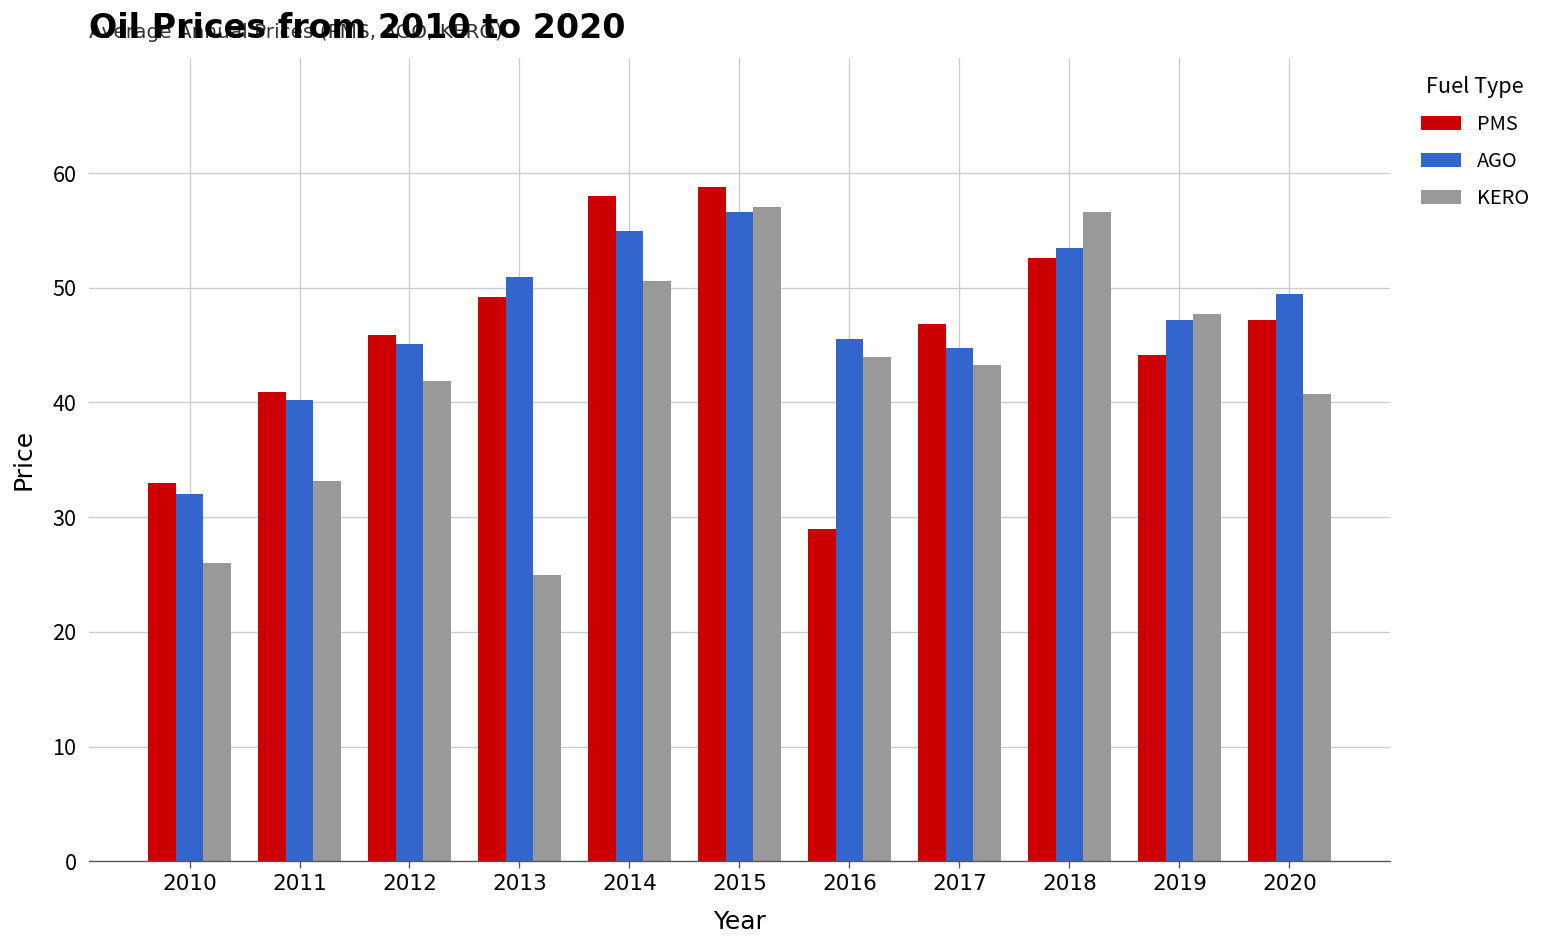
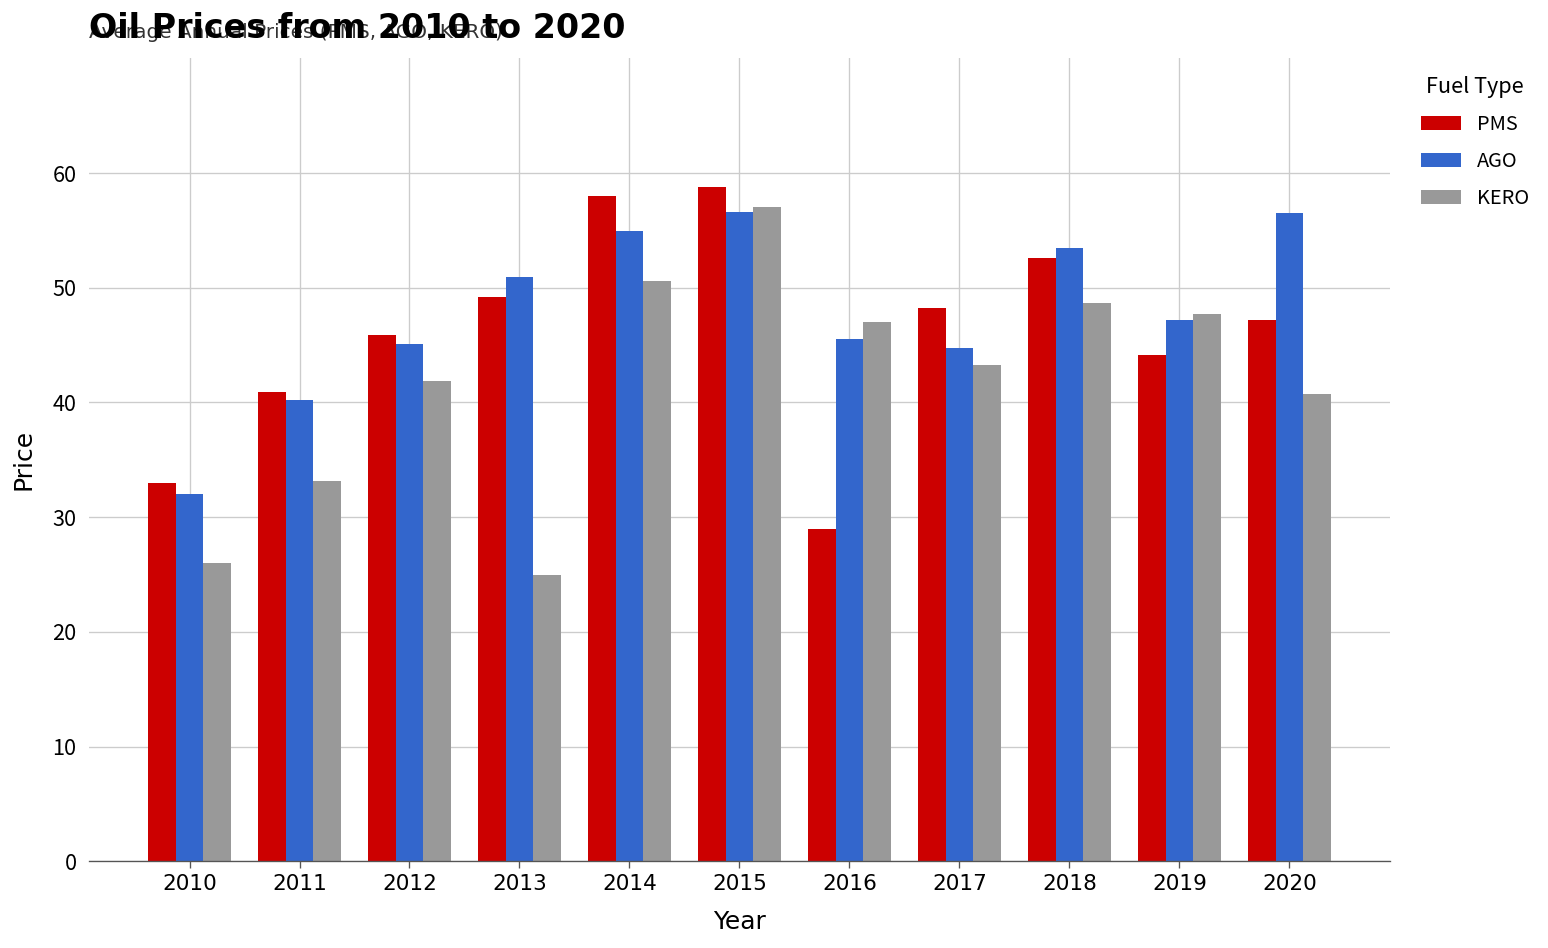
KERO, 2016: 44 -> 47
PMS, 2017: 47 -> 48
KERO, 2018: 57 -> 49
AGO, 2020: 49 -> 57
